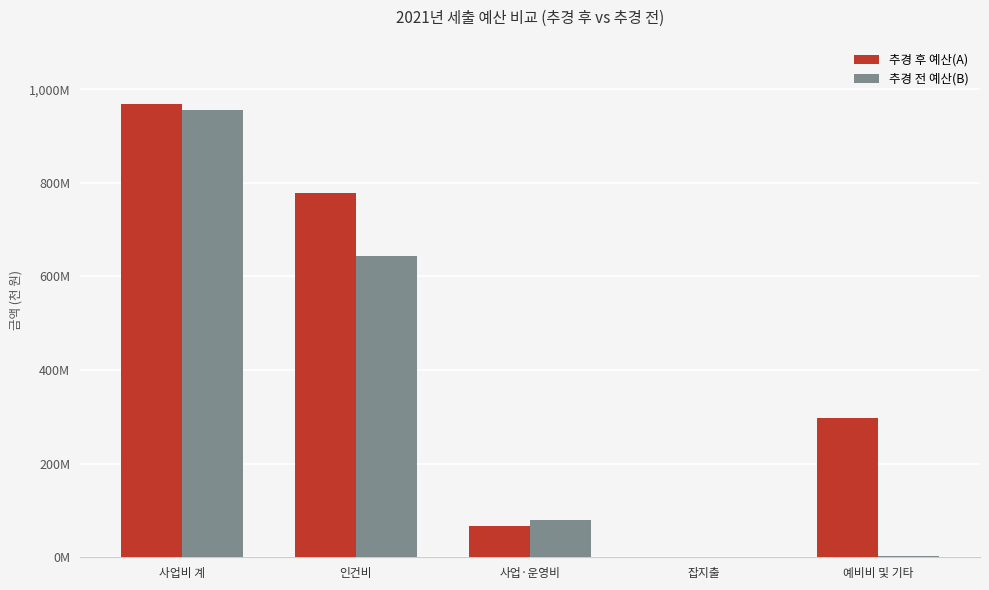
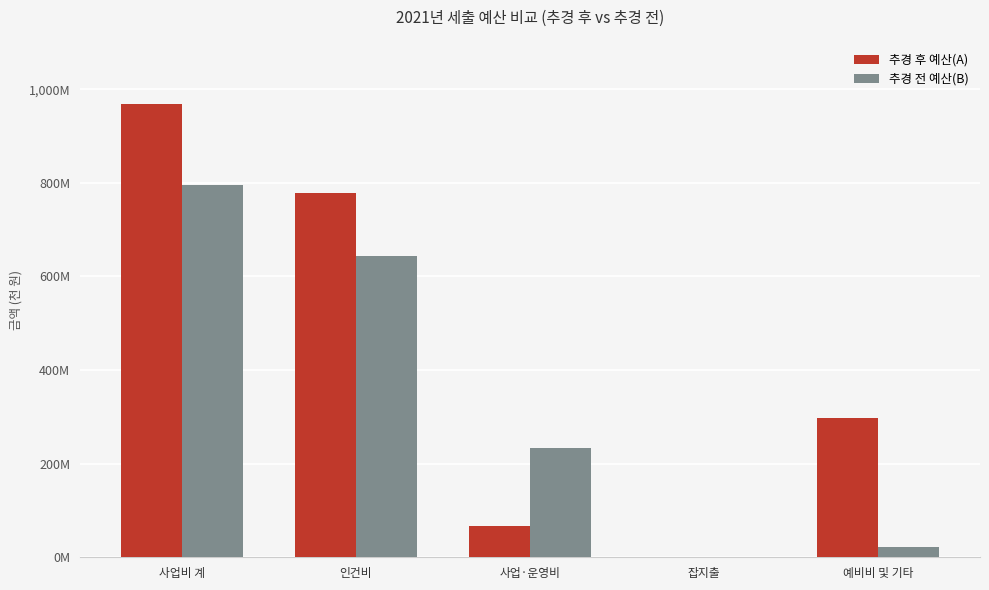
추경 전 예산(B), 사업비 계: 960,000,000 -> 800,000,000
추경 전 예산(B), 사업·운영비: 80,000,000 -> 230,000,000
추경 전 예산(B), 예비비 및 기타: 0 -> 20,000,000
